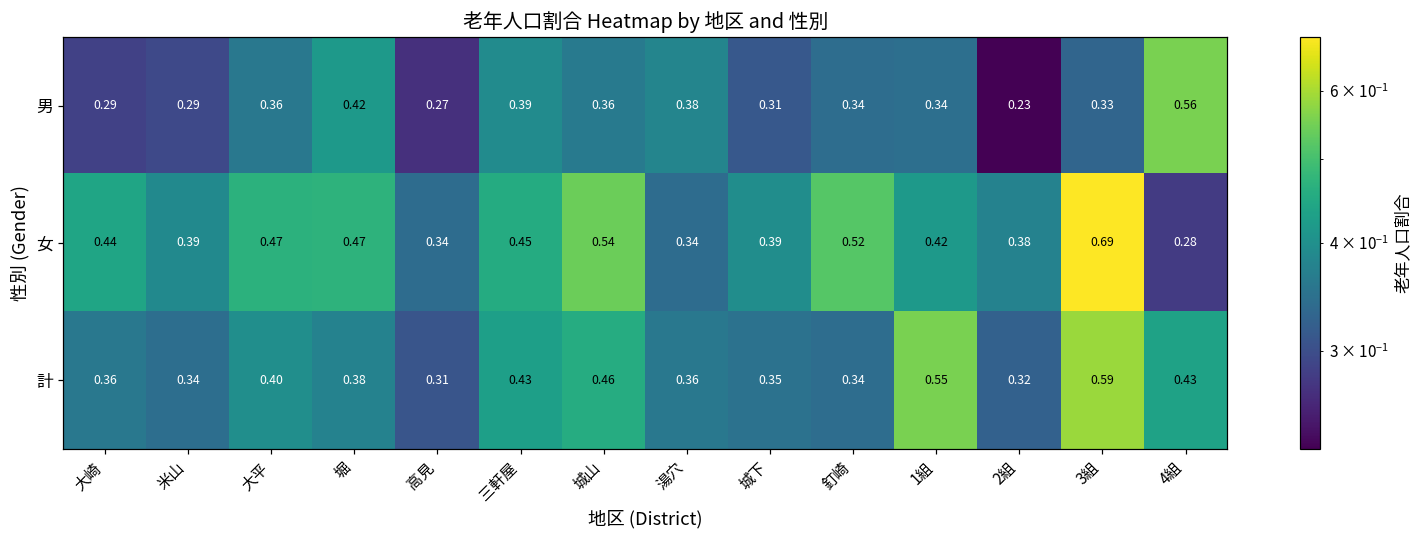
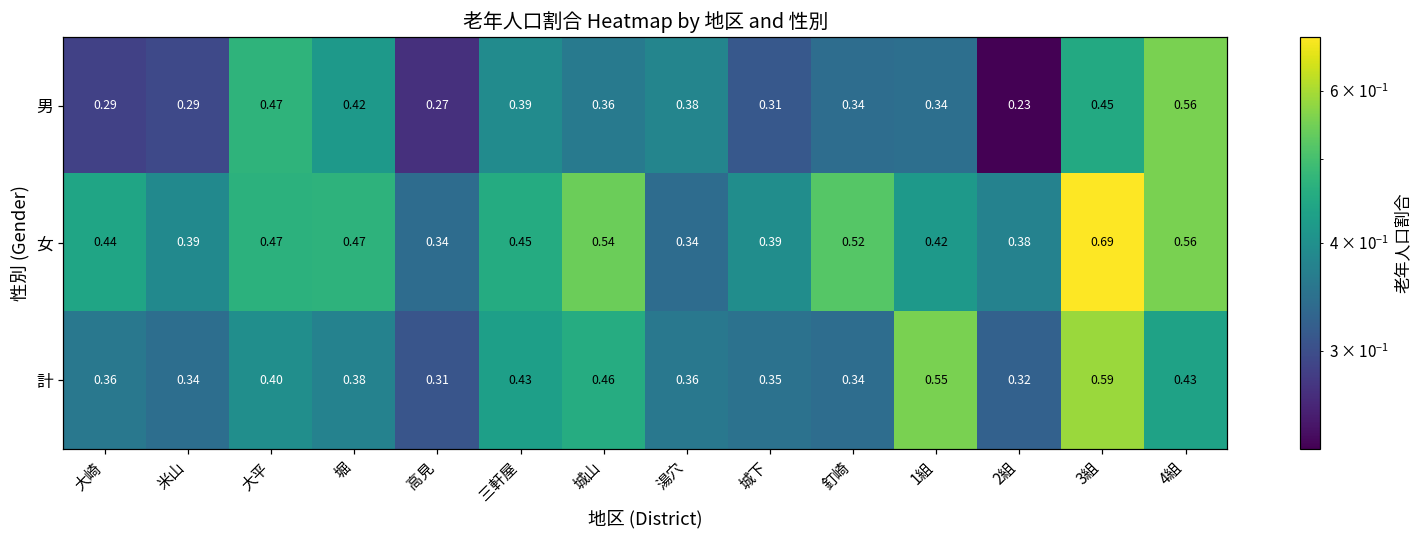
男, 大平: 0.36 -> 0.47
男, 3組: 0.33 -> 0.45
女, 4組: 0.28 -> 0.56
